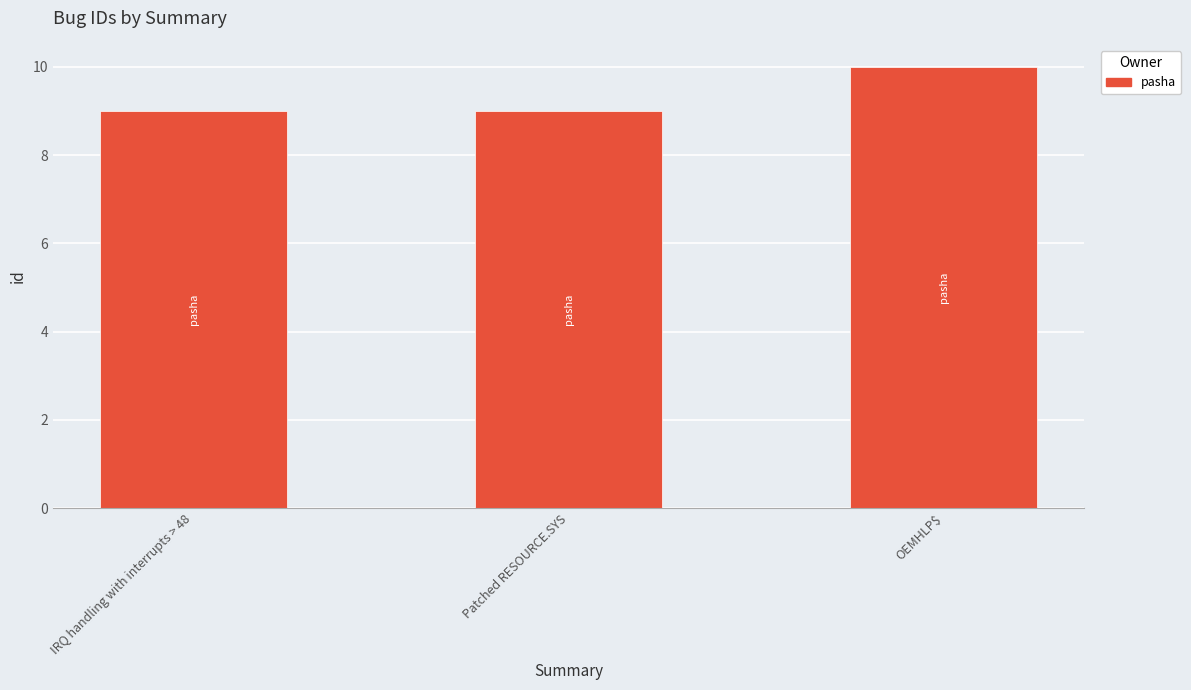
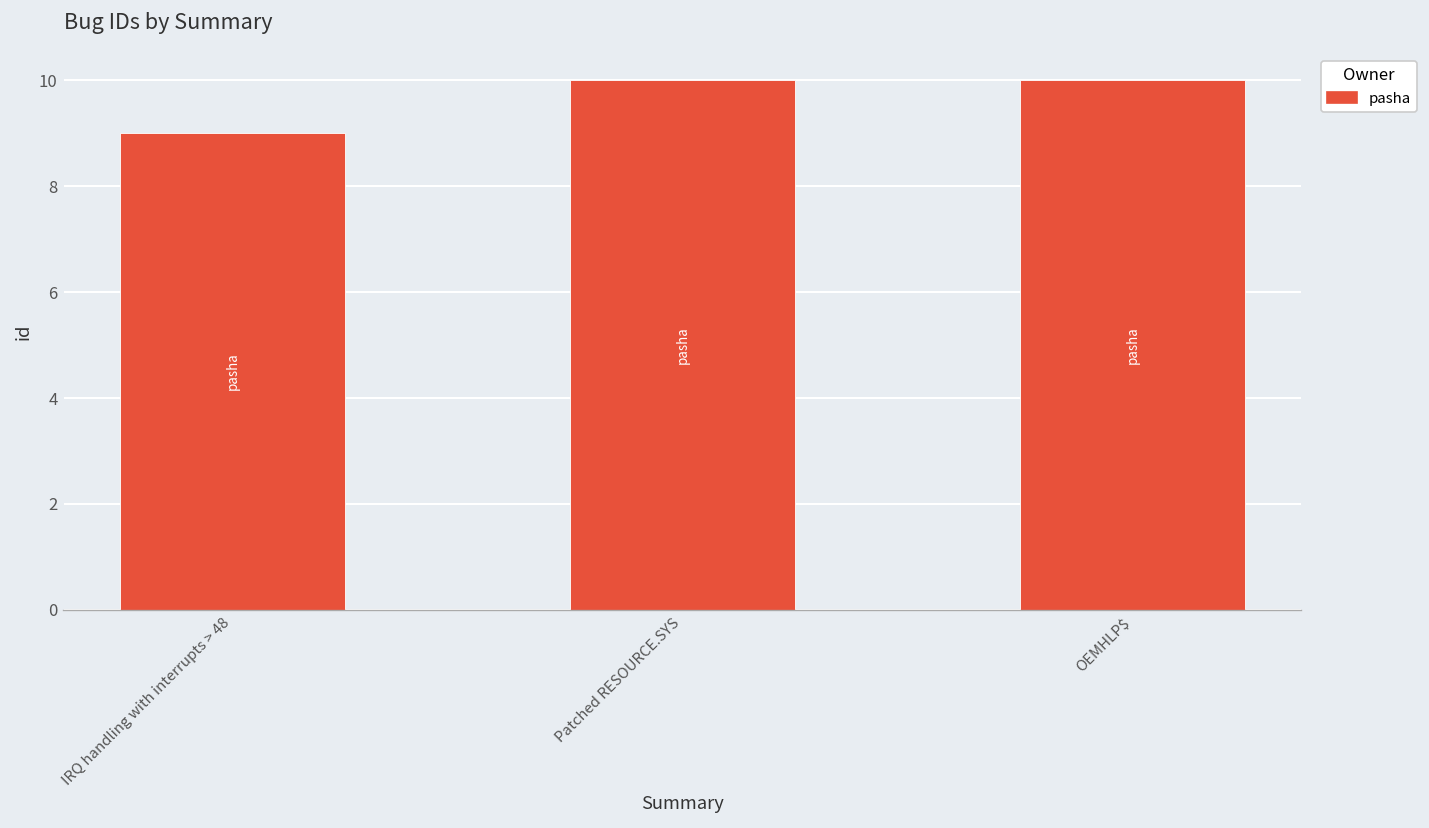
Patched RESOURCE.SYS: 9 -> 10
